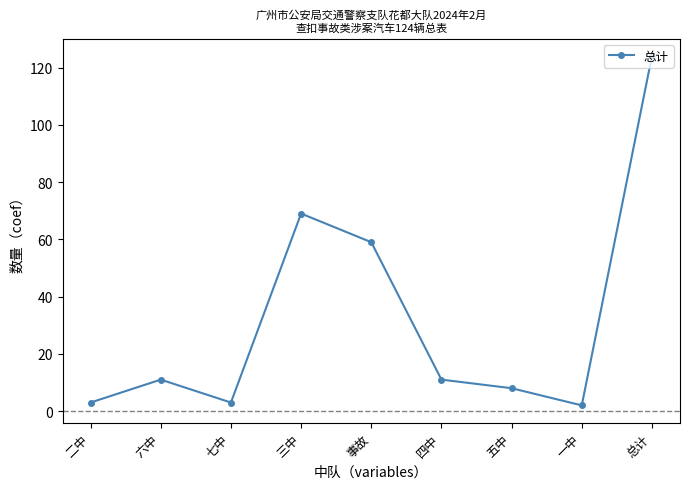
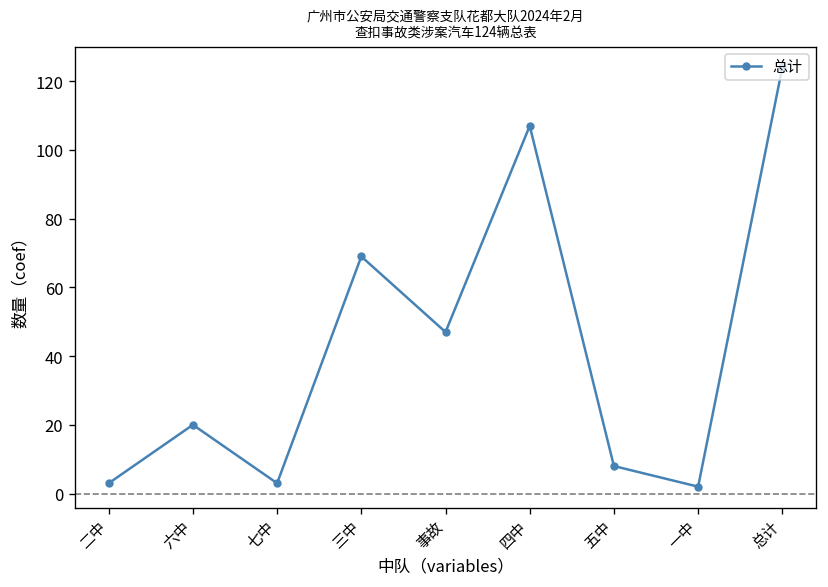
六中: 11 -> 20
事故: 59 -> 47
四中: 11 -> 107
